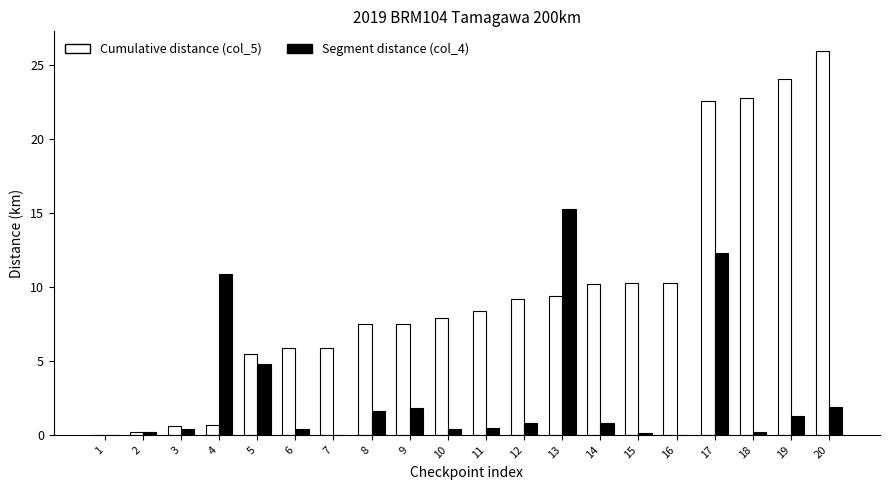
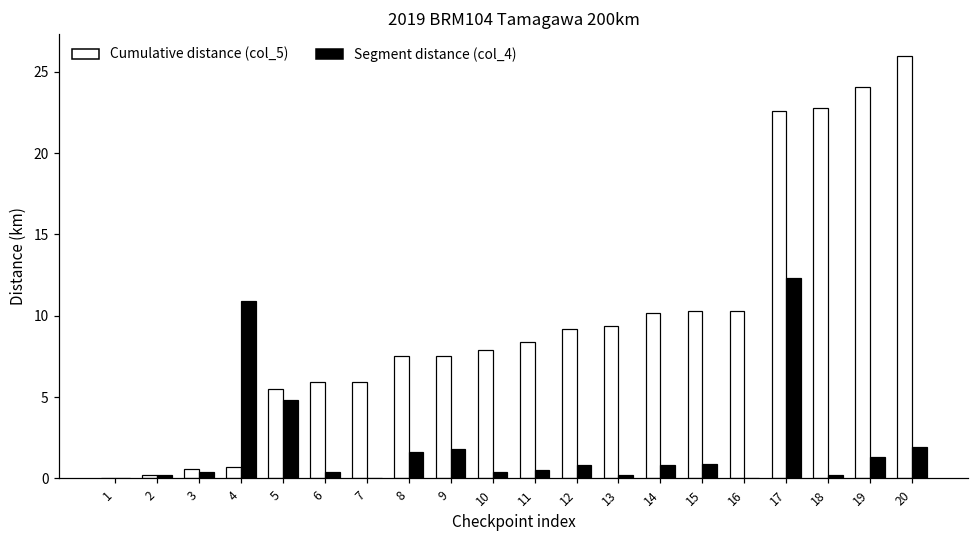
Segment distance (col_4), 13: 15.3 -> 0.2
Segment distance (col_4), 15: 0.1 -> 0.9
